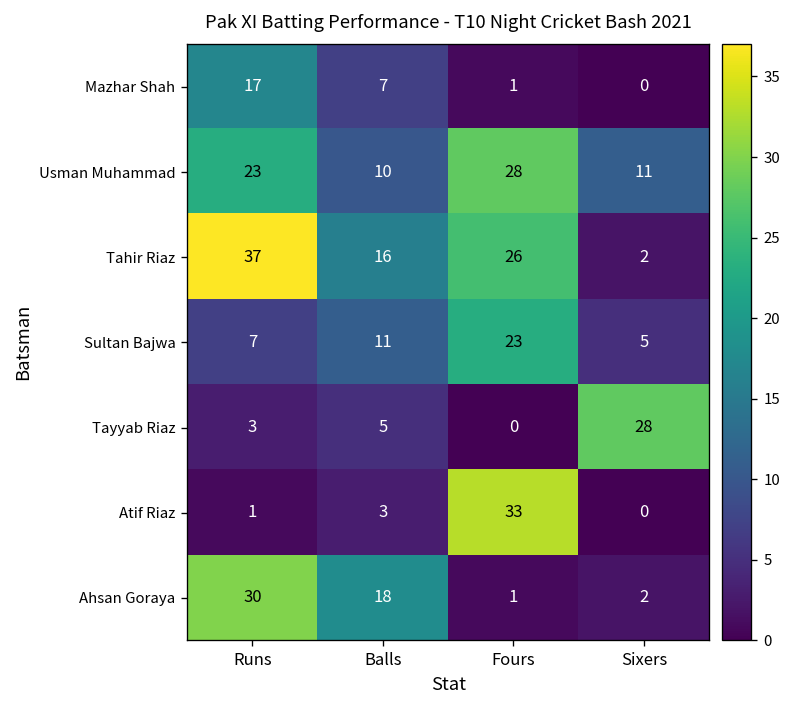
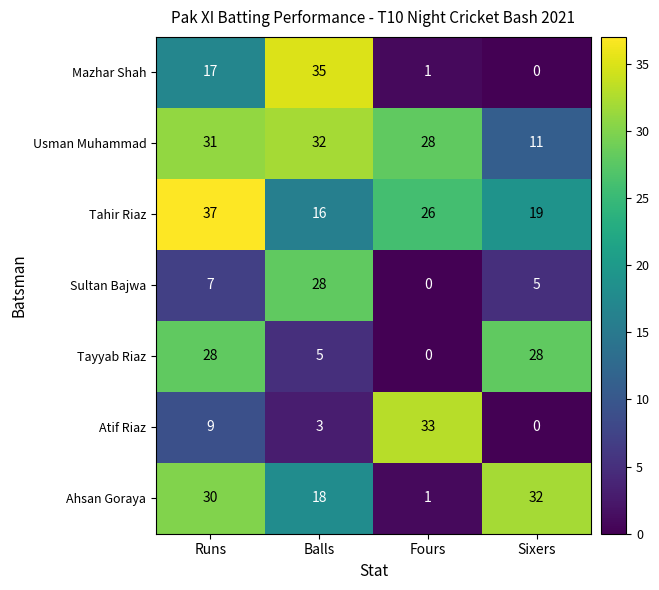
Mazhar Shah, Balls: 7 -> 35
Usman Muhammad, Runs: 23 -> 31
Usman Muhammad, Balls: 10 -> 32
Tahir Riaz, Sixers: 2 -> 19
Sultan Bajwa, Balls: 11 -> 28
Sultan Bajwa, Fours: 23 -> 0
Tayyab Riaz, Runs: 3 -> 28
Atif Riaz, Runs: 1 -> 9
Ahsan Goraya, Sixers: 2 -> 32
